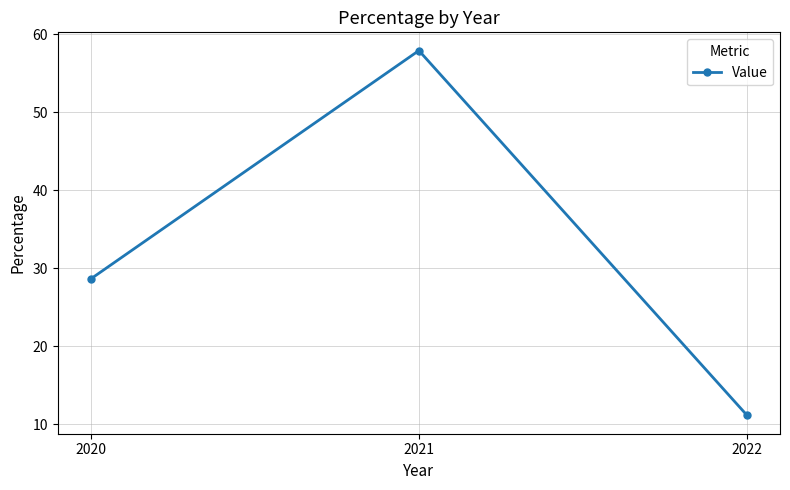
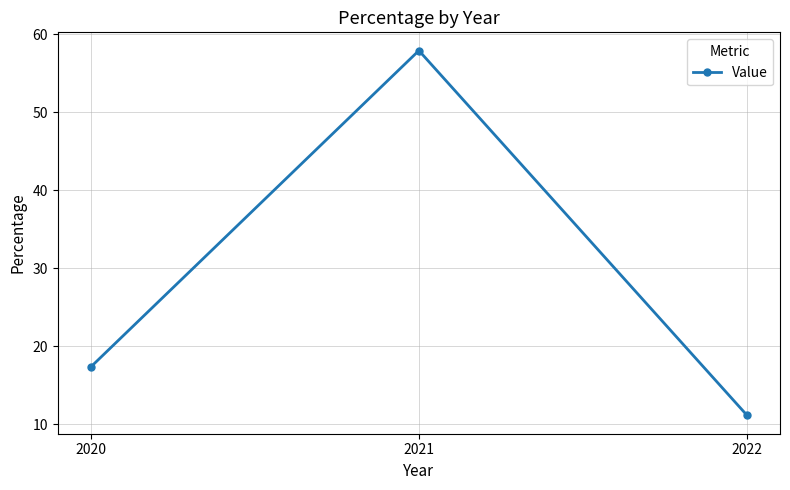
2020: 29 -> 17
